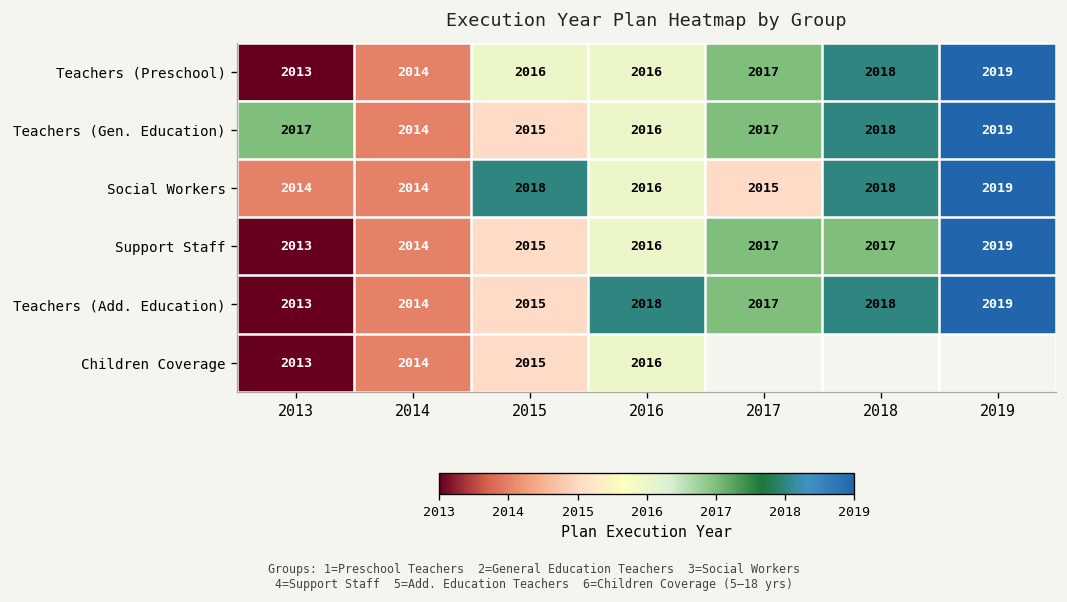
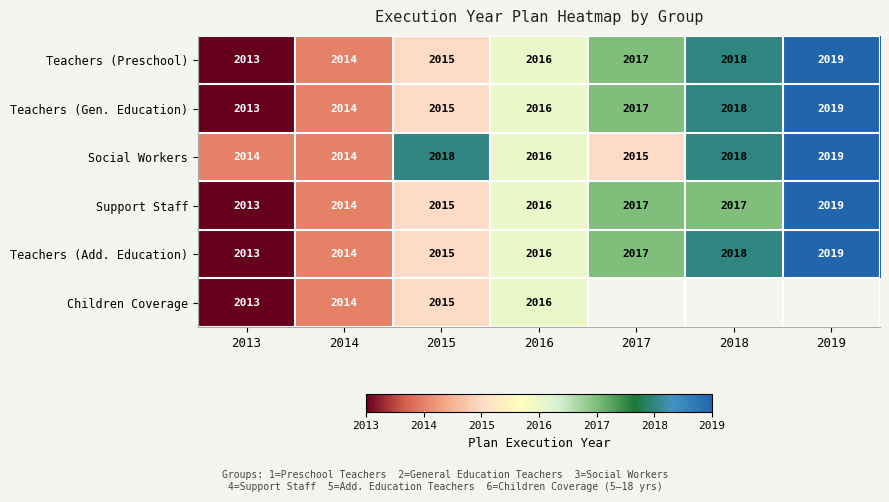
Teachers (Preschool), 2015: 2016 -> 2015
Teachers (Gen. Education), 2013: 2017 -> 2013
Teachers (Add. Education), 2016: 2018 -> 2016
